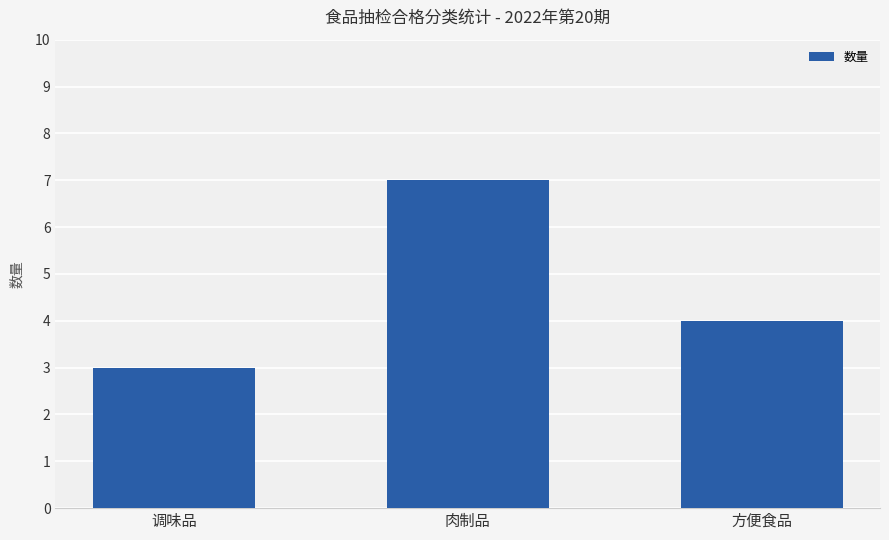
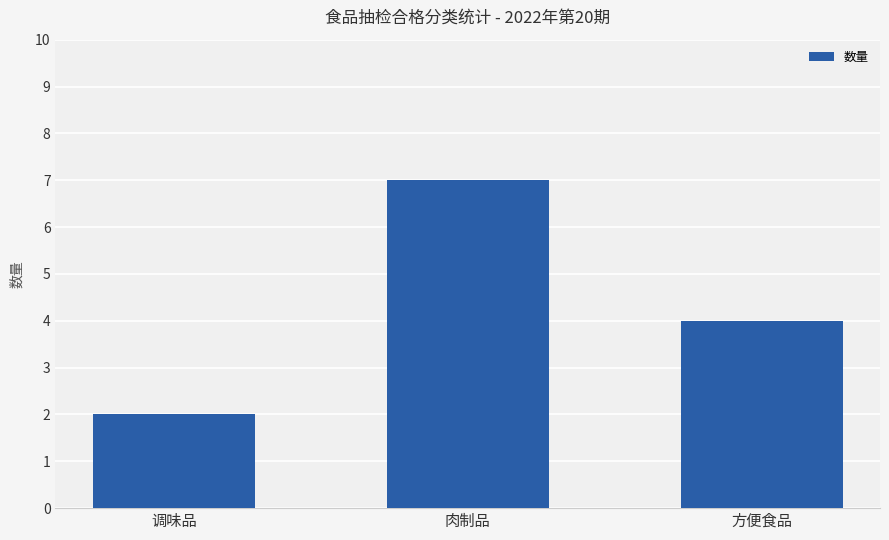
调味品: 3 -> 2
